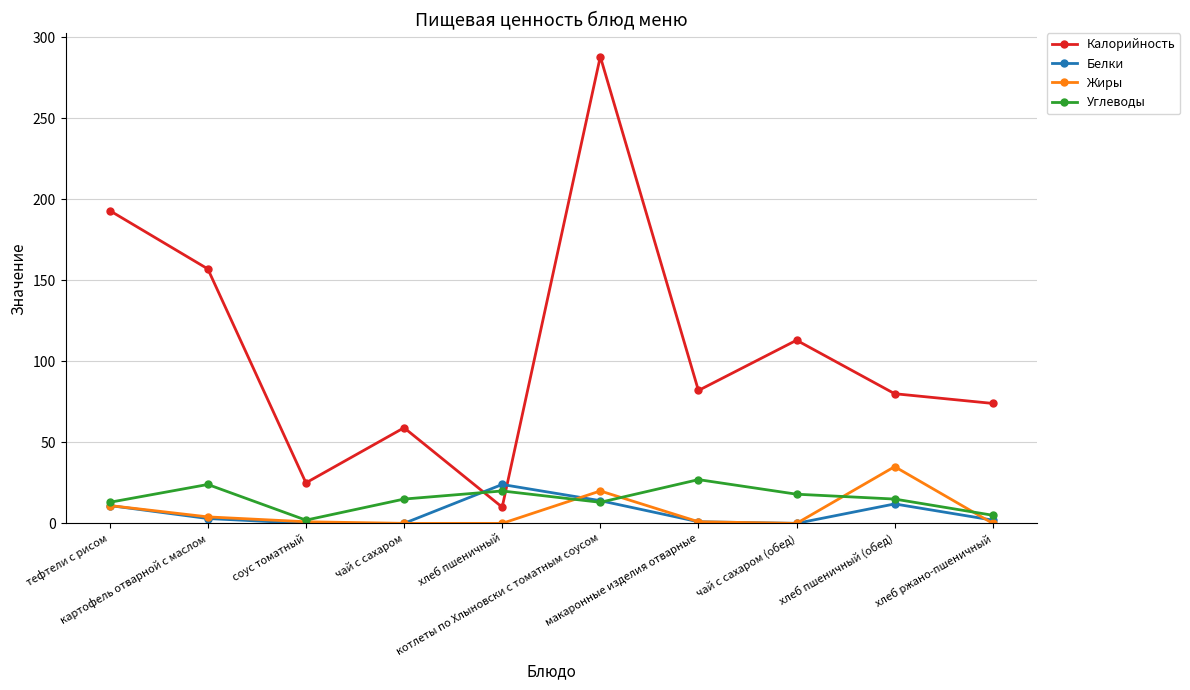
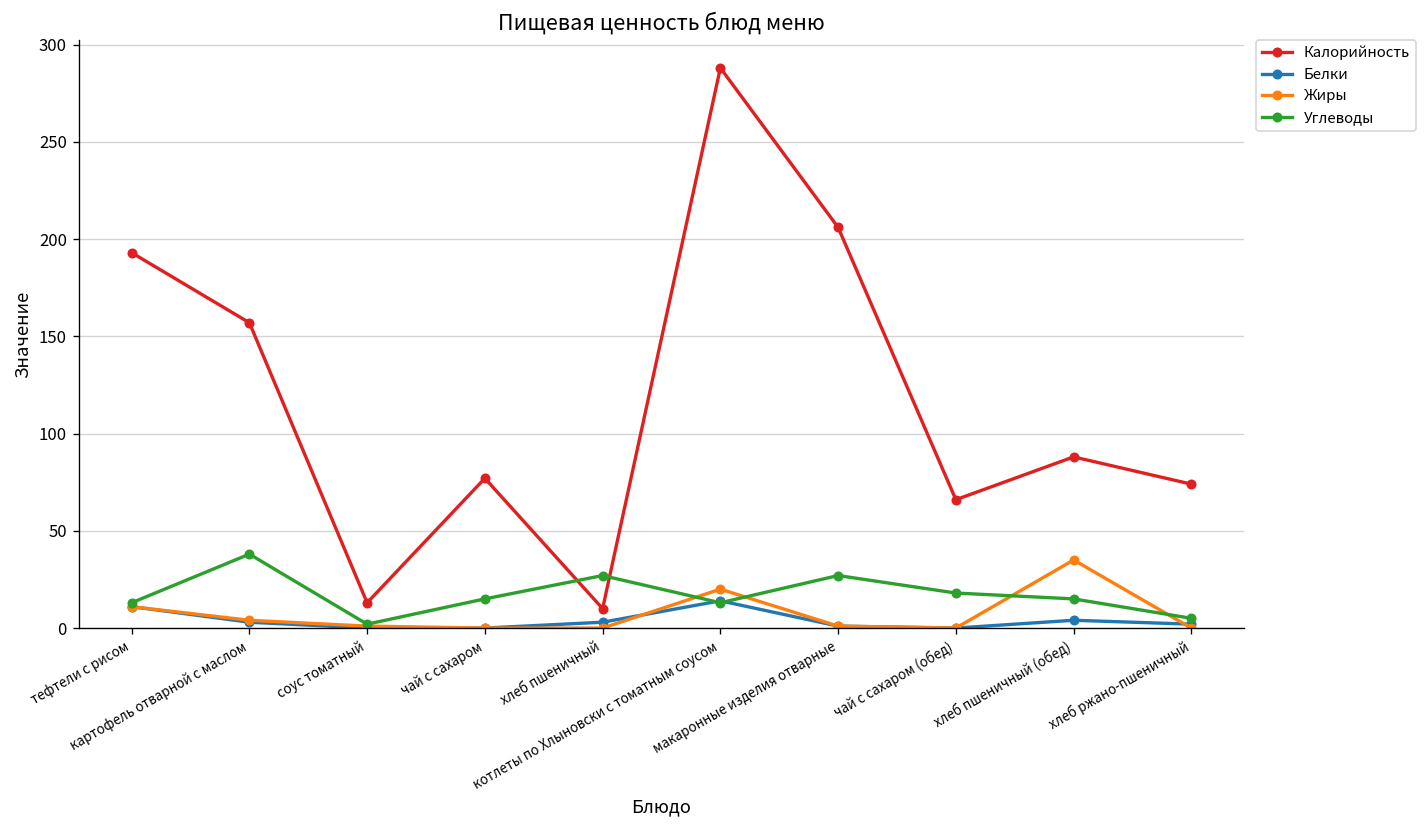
Углеводы, картофель отварной с маслом: 24 -> 38
Калорийность, соус томатный: 25 -> 13
Калорийность, чай с сахаром: 59 -> 77
Белки, хлеб пшеничный: 24 -> 3
Углеводы, хлеб пшеничный: 20 -> 27
Калорийность, макаронные изделия отварные: 82 -> 206
Калорийность, чай с сахаром (обед): 113 -> 66
Калорийность, хлеб пшеничный (обед): 80 -> 88
Белки, хлеб пшеничный (обед): 12 -> 4
